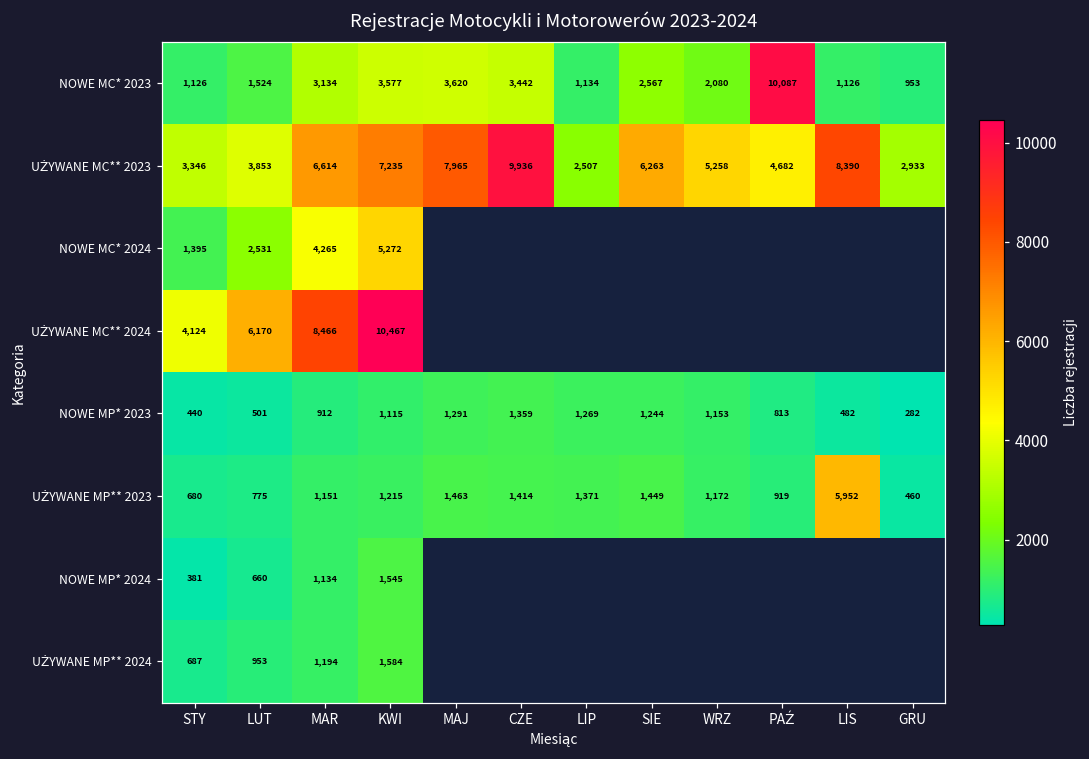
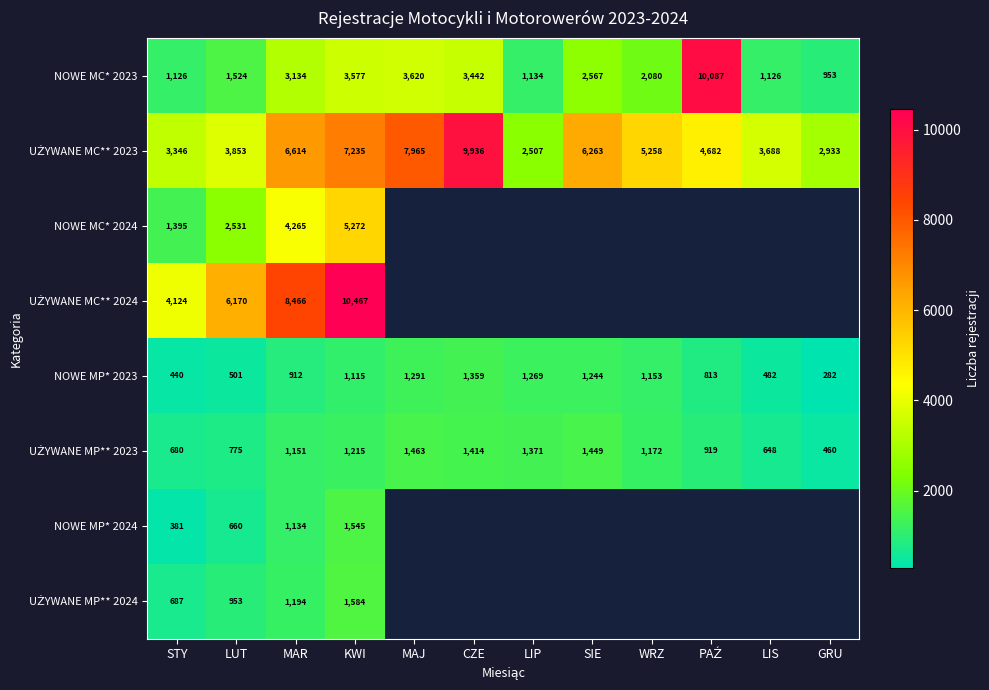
UŻYWANE MC** 2023, LIS: 8,390 -> 3,688
UŻYWANE MP** 2023, LIS: 5,952 -> 648
